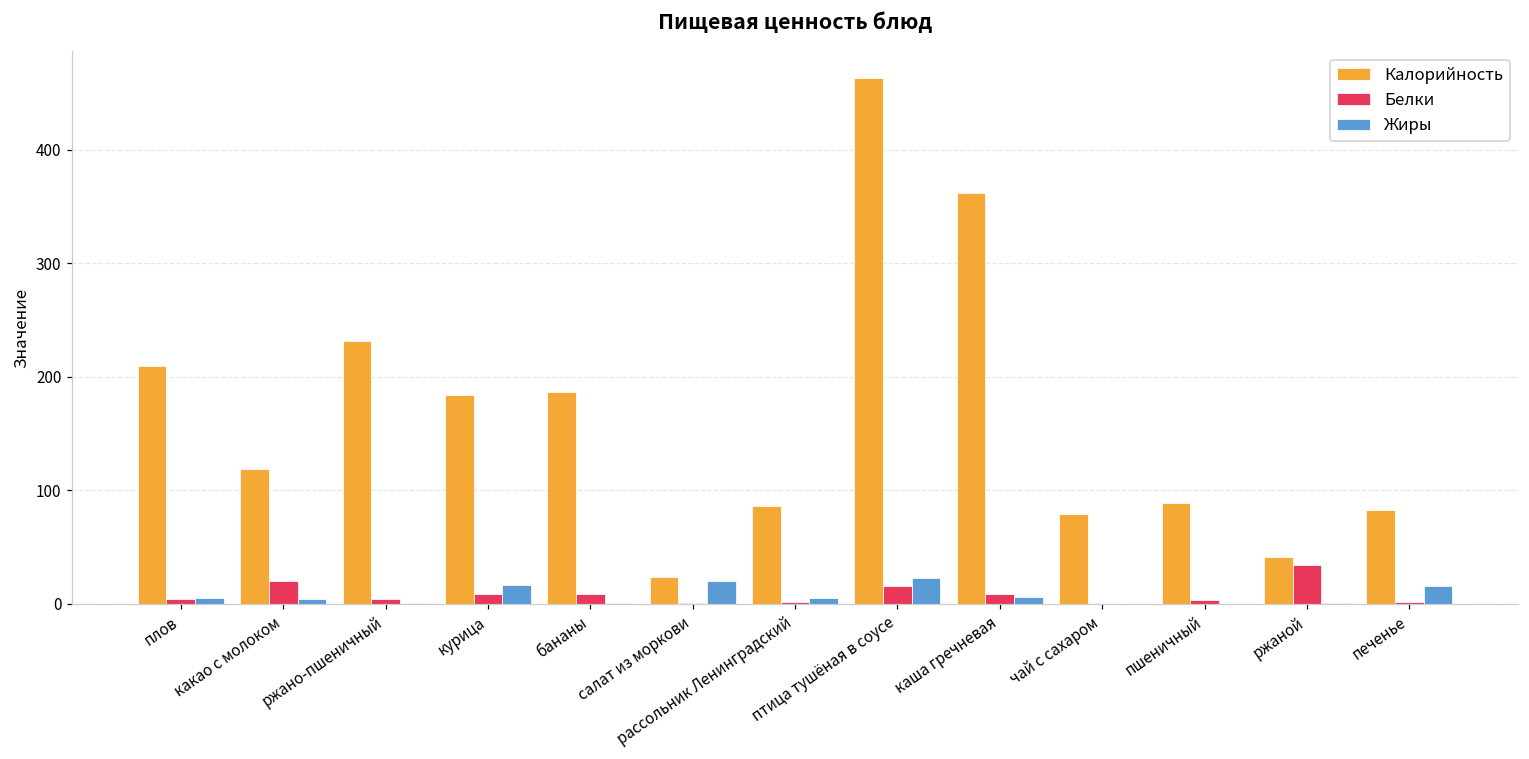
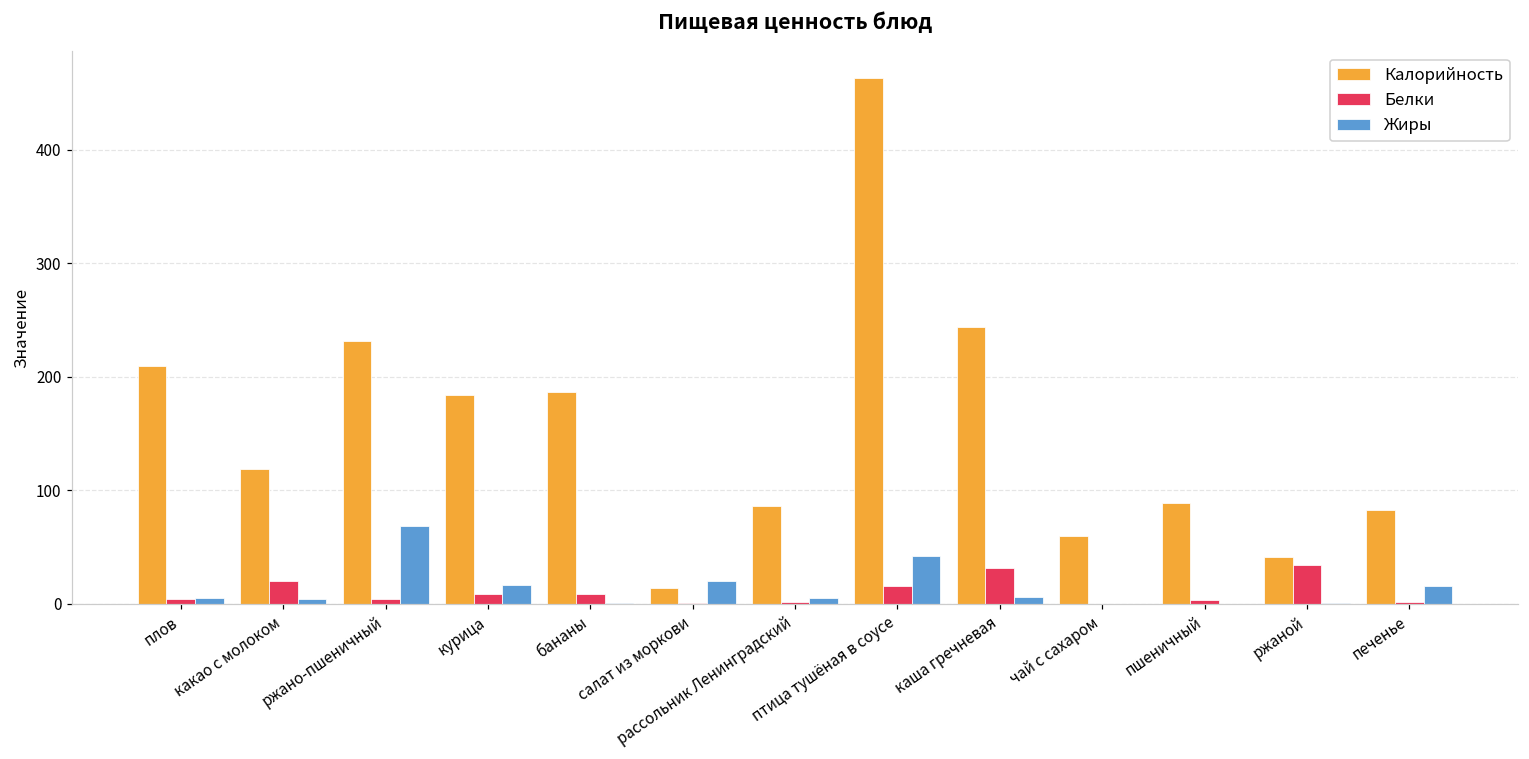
Жиры, ржано-пшеничный: 1 -> 69
Калорийность, салат из моркови: 24 -> 14
Жиры, птица тушёная в соусе: 23 -> 42
Калорийность, каша гречневая: 362 -> 244
Белки, каша гречневая: 9 -> 32
Калорийность, чай с сахаром: 79 -> 60
